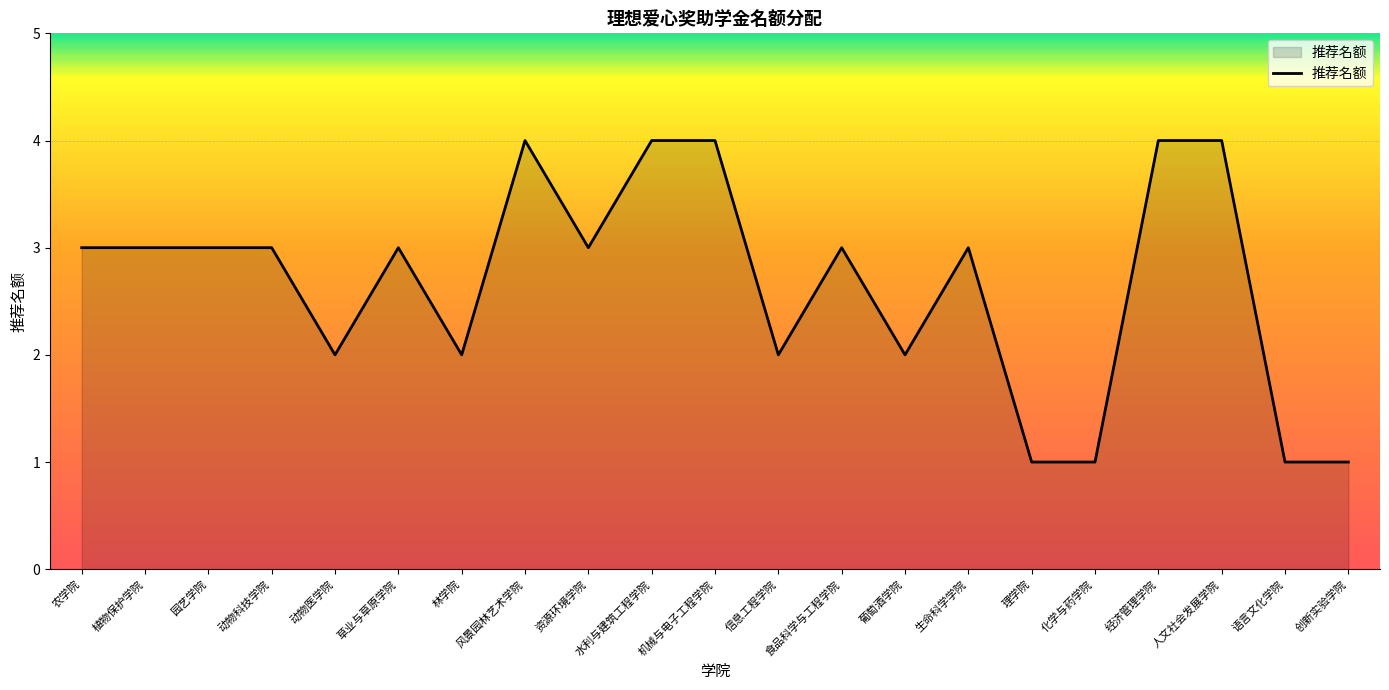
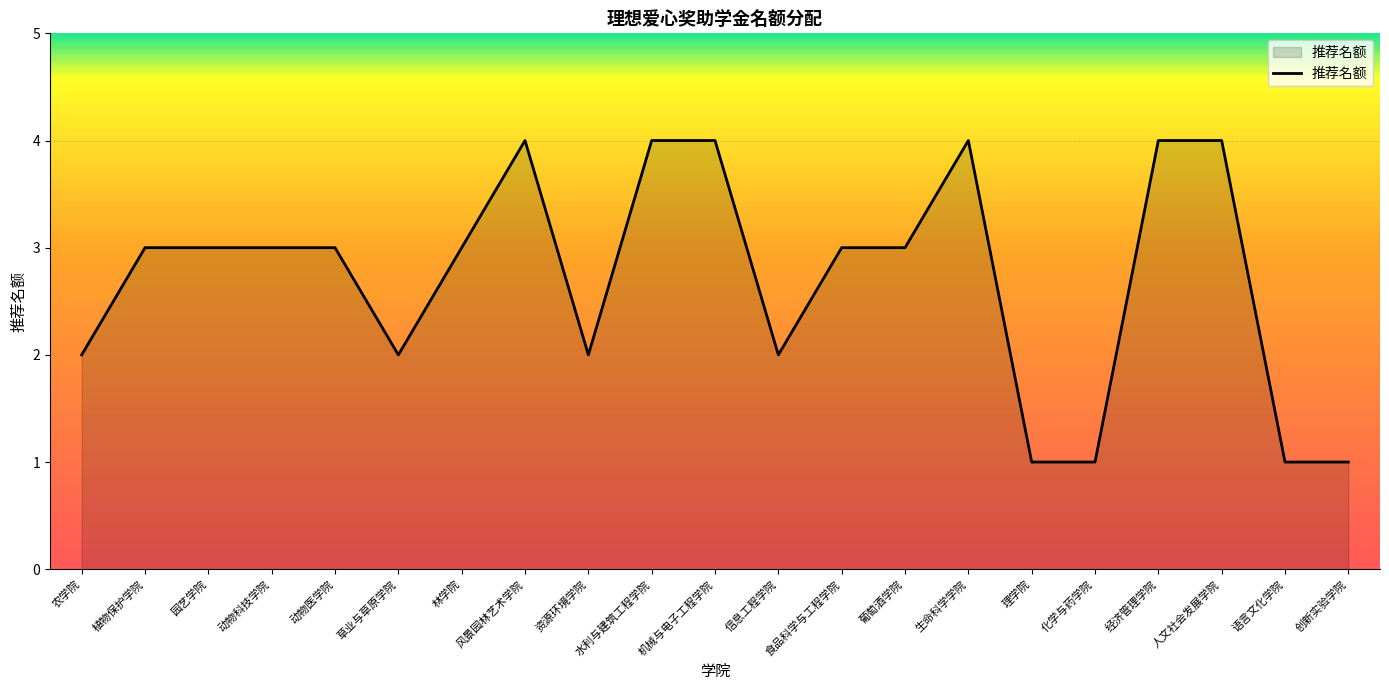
农学院: 3 -> 2
动物医学院: 2 -> 3
草业与草原学院: 3 -> 2
林学院: 2 -> 3
资源环境学院: 3 -> 2
葡萄酒学院: 2 -> 3
生命科学学院: 3 -> 4
